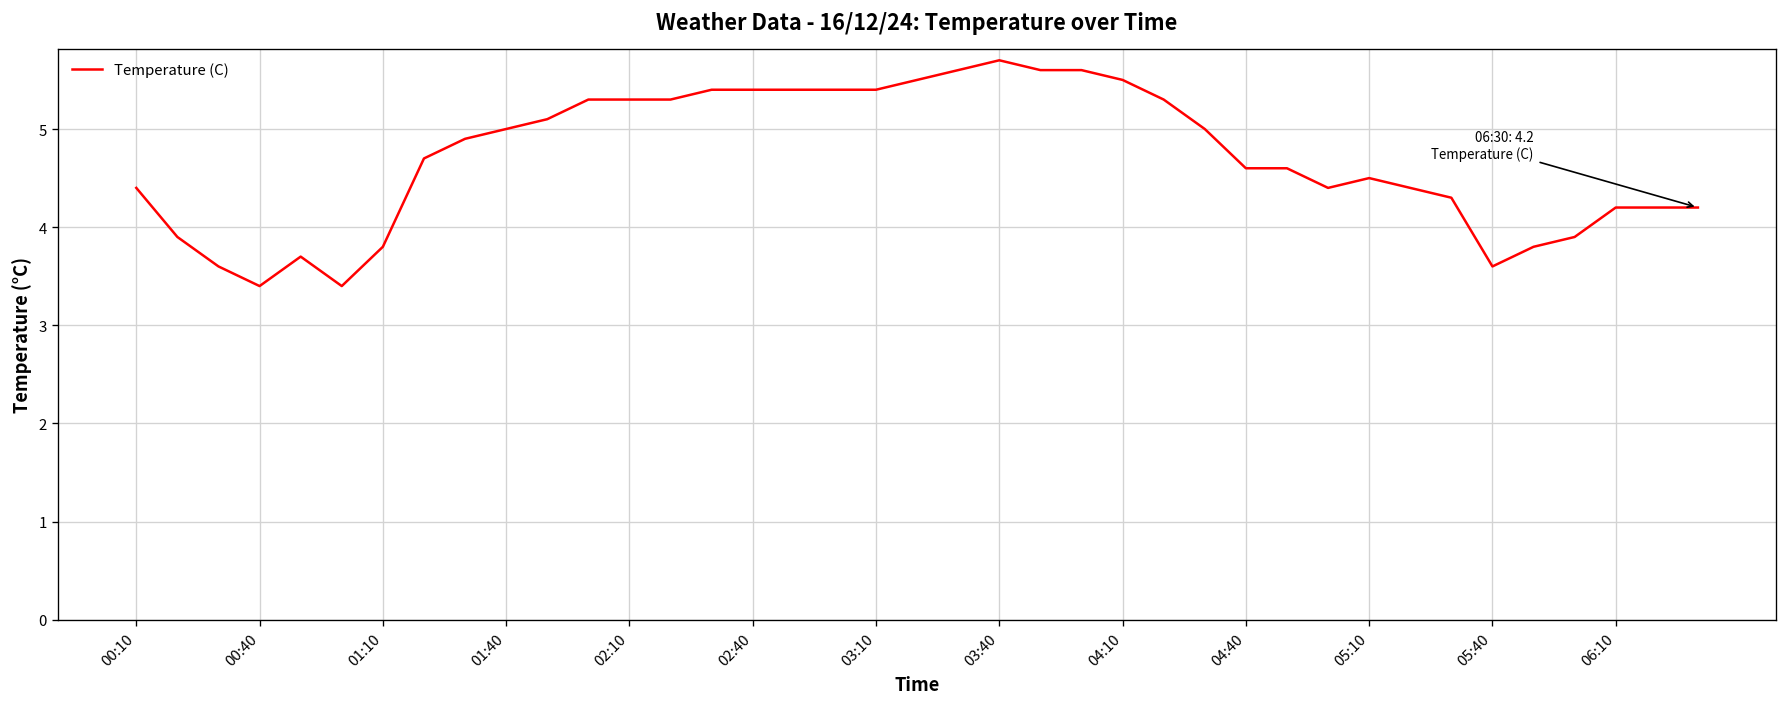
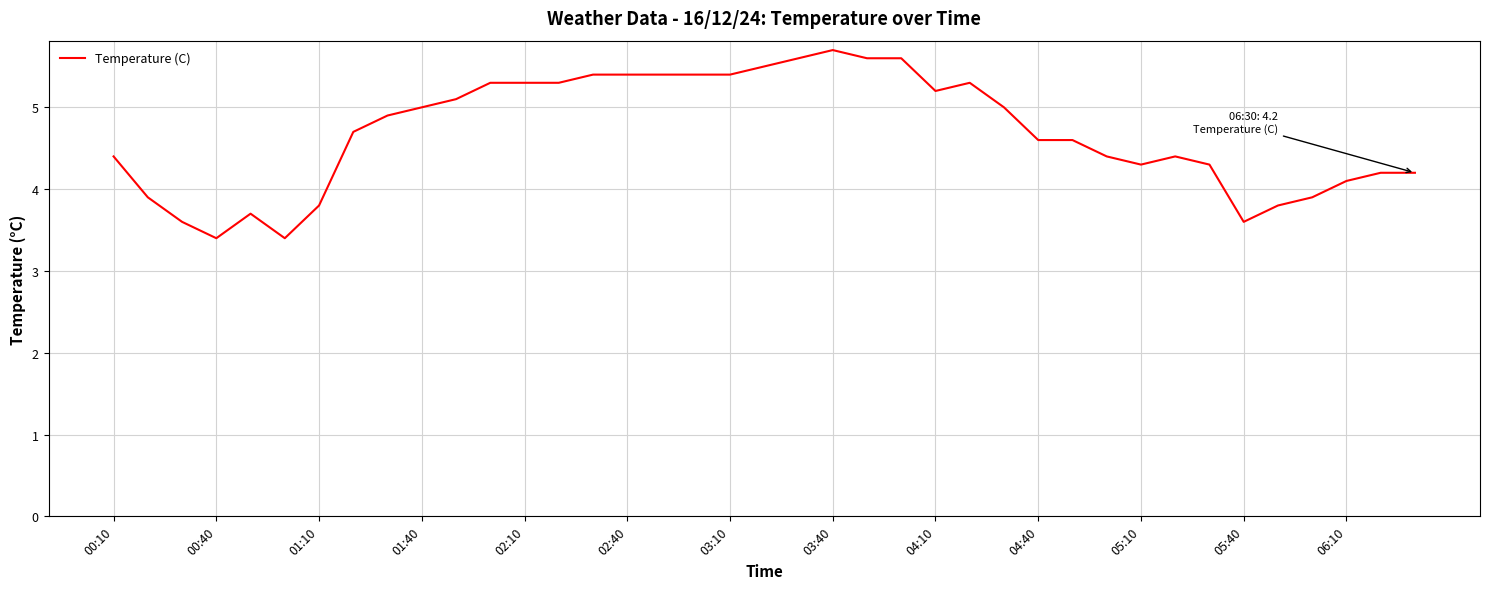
04:10: 5.5 -> 5.2
05:10: 4.5 -> 4.3
06:10: 4.2 -> 4.1
